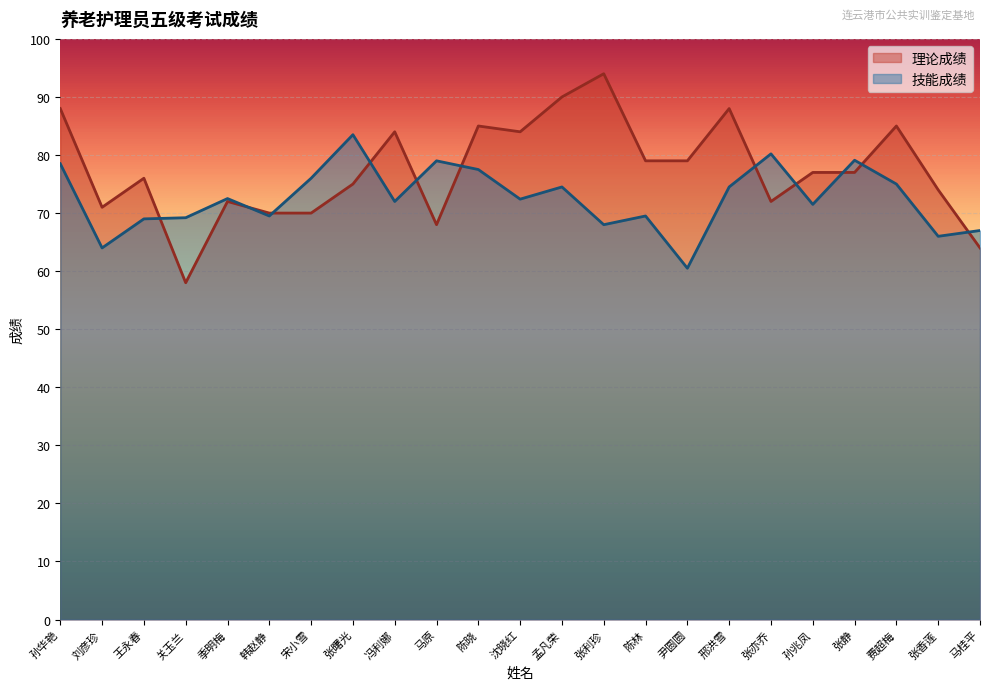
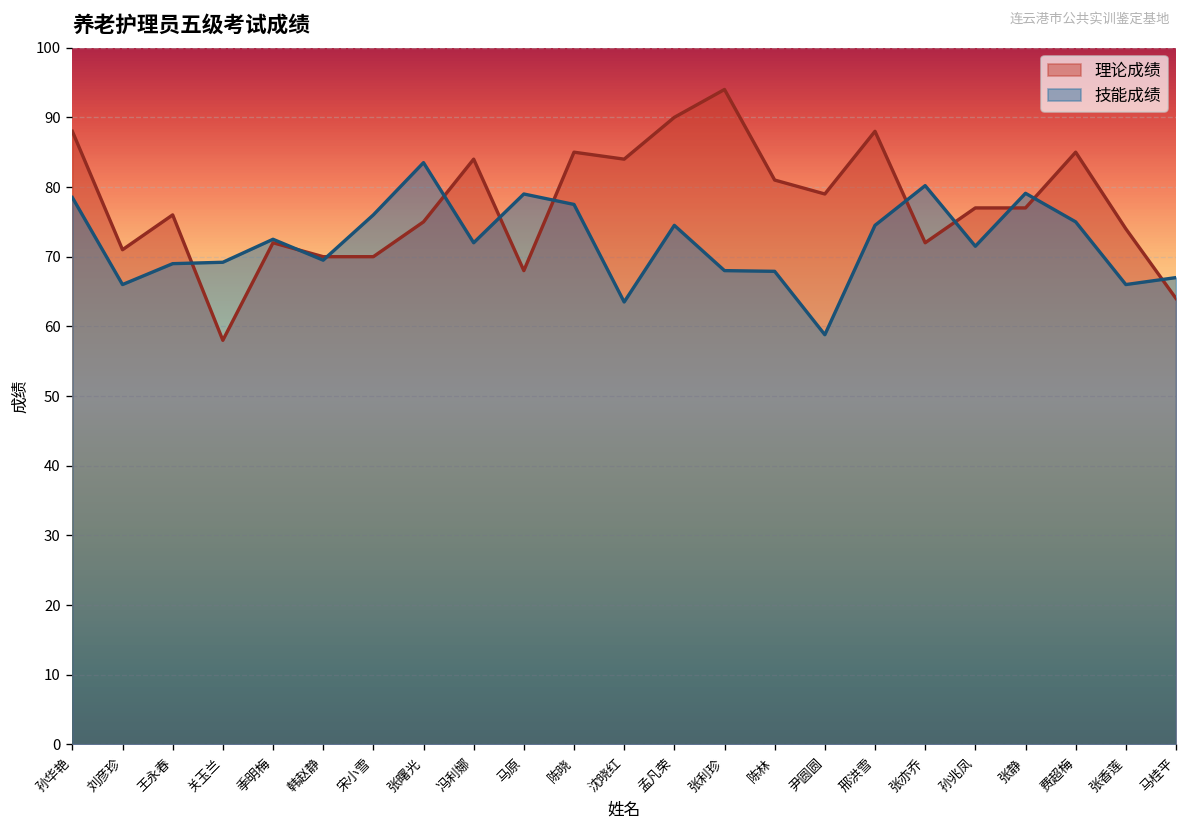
技能成绩, 刘彦珍: 64 -> 66
技能成绩, 沈晓红: 72 -> 64
理论成绩, 陈林: 79 -> 81
技能成绩, 陈林: 70 -> 68
技能成绩, 尹圆圆: 61 -> 59
